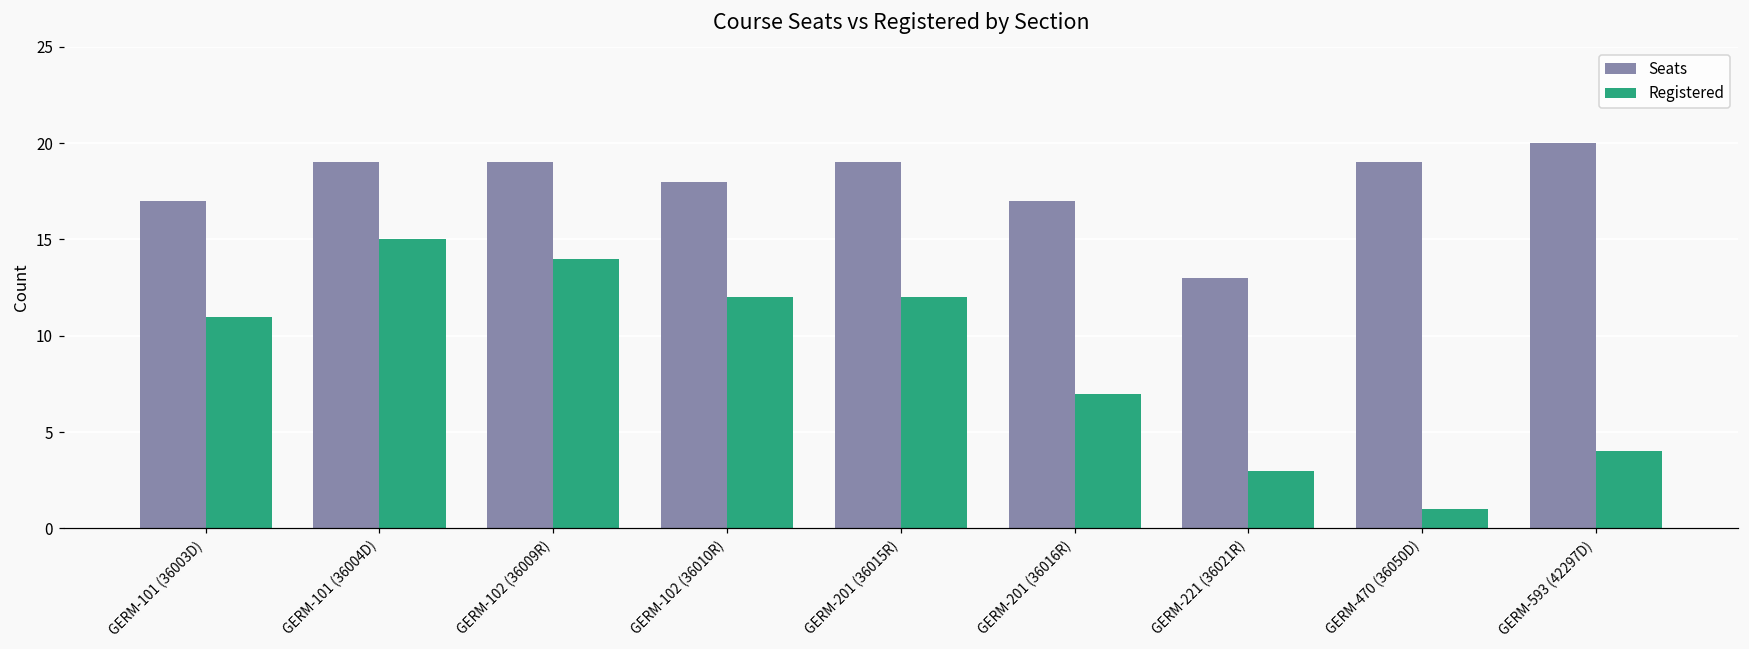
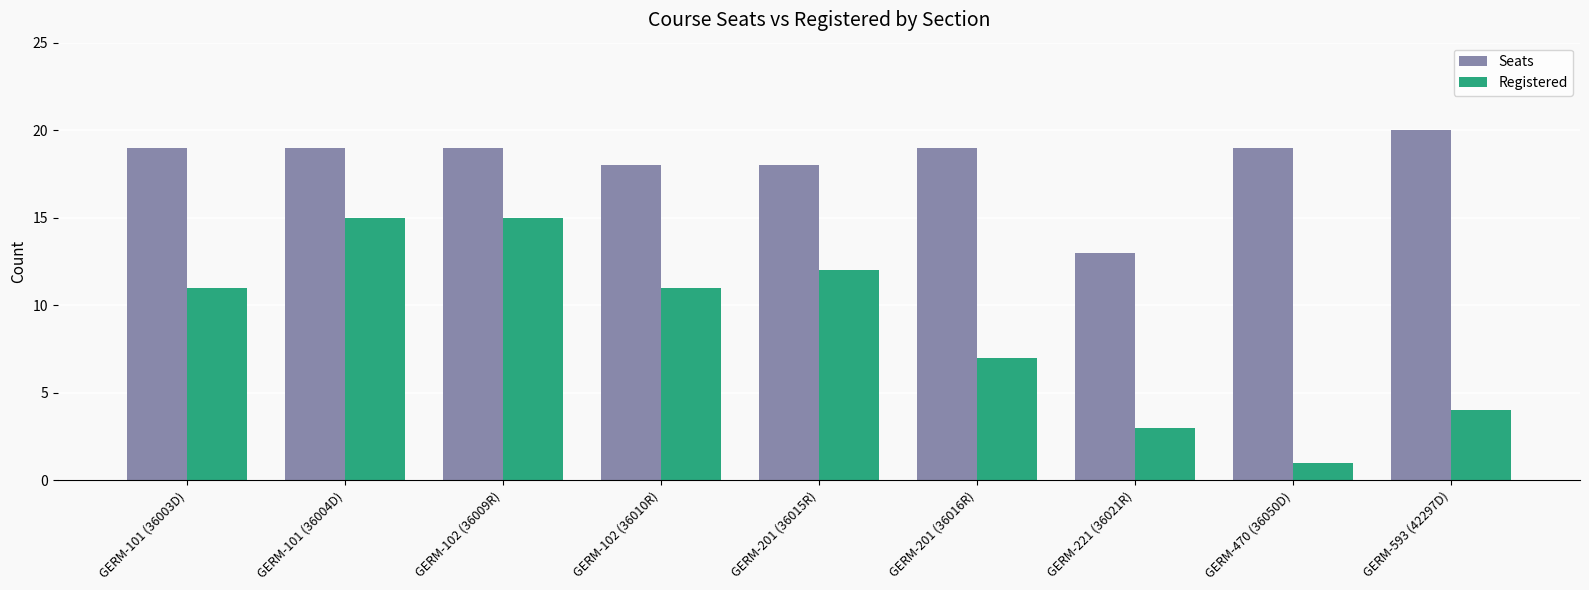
Seats, GERM-101 (36003D): 17 -> 19
Registered, GERM-102 (36009R): 14 -> 15
Registered, GERM-102 (36010R): 12 -> 11
Seats, GERM-201 (36015R): 19 -> 18
Seats, GERM-201 (36016R): 17 -> 19
